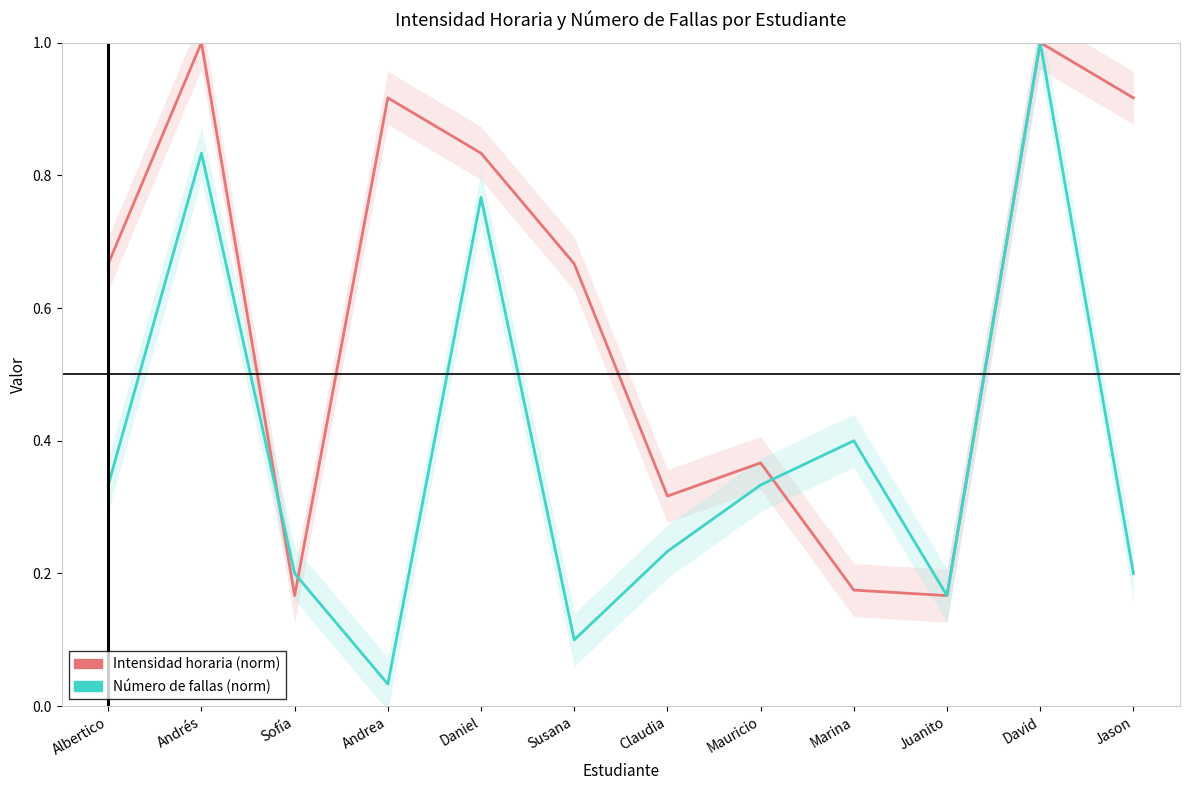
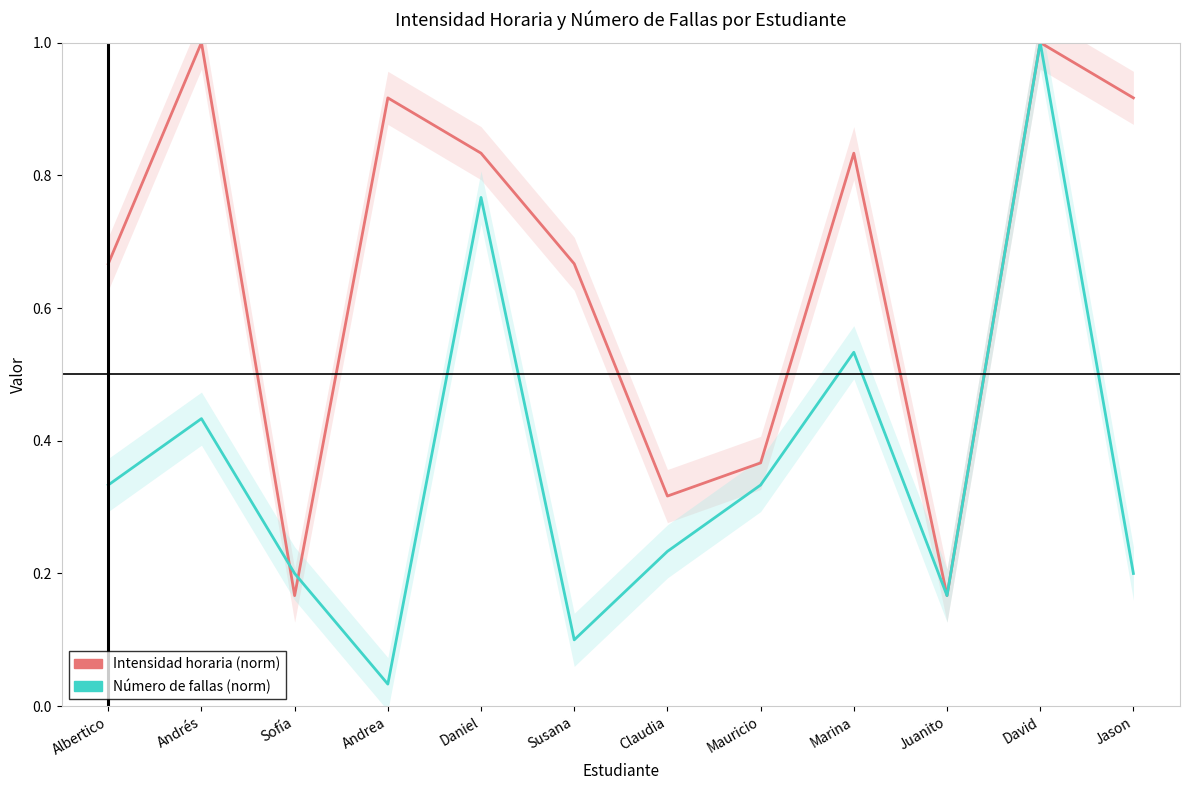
Número de fallas (norm), Andrés: 0.83 -> 0.43
Intensidad horaria (norm), Marina: 0.18 -> 0.83
Número de fallas (norm), Marina: 0.40 -> 0.53
